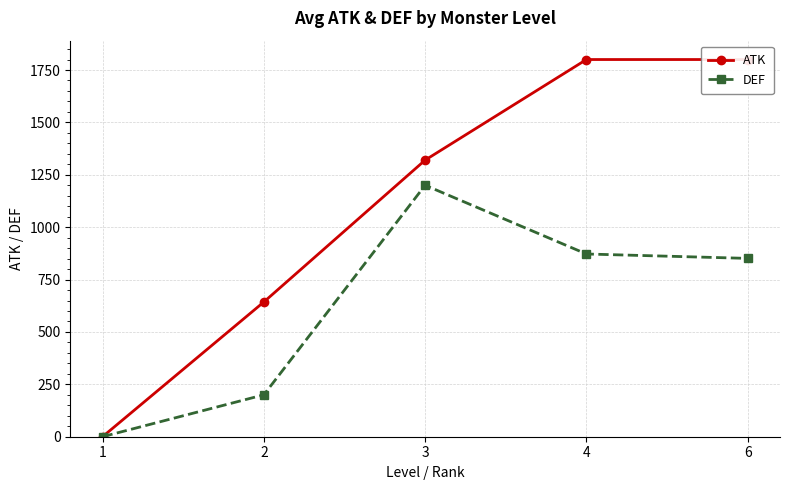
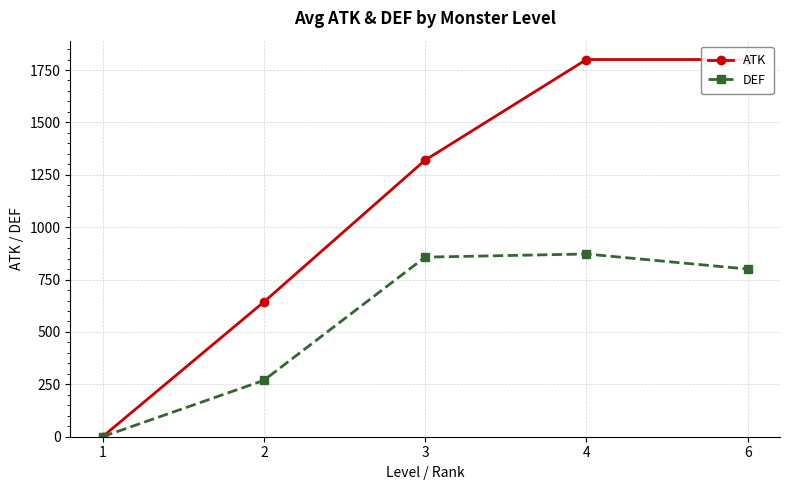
DEF, 2: 200 -> 270
DEF, 3: 1200 -> 860
DEF, 6: 850 -> 800
